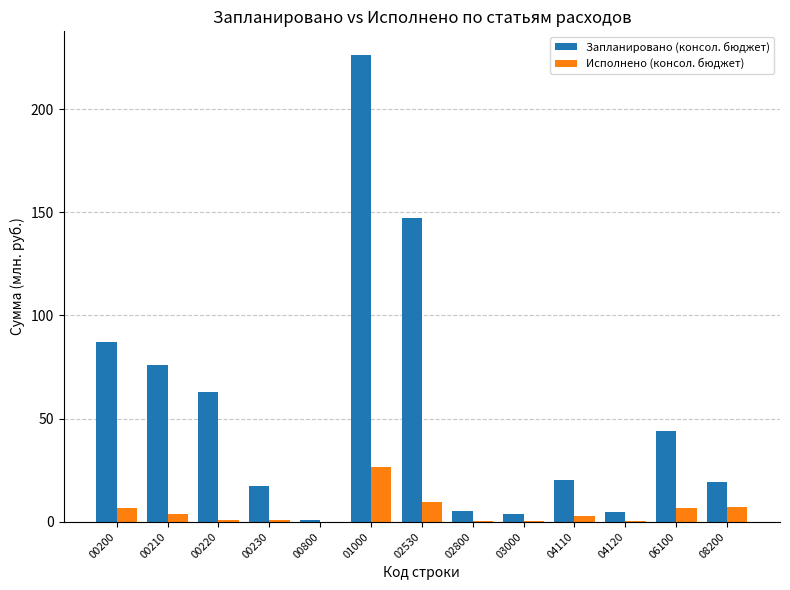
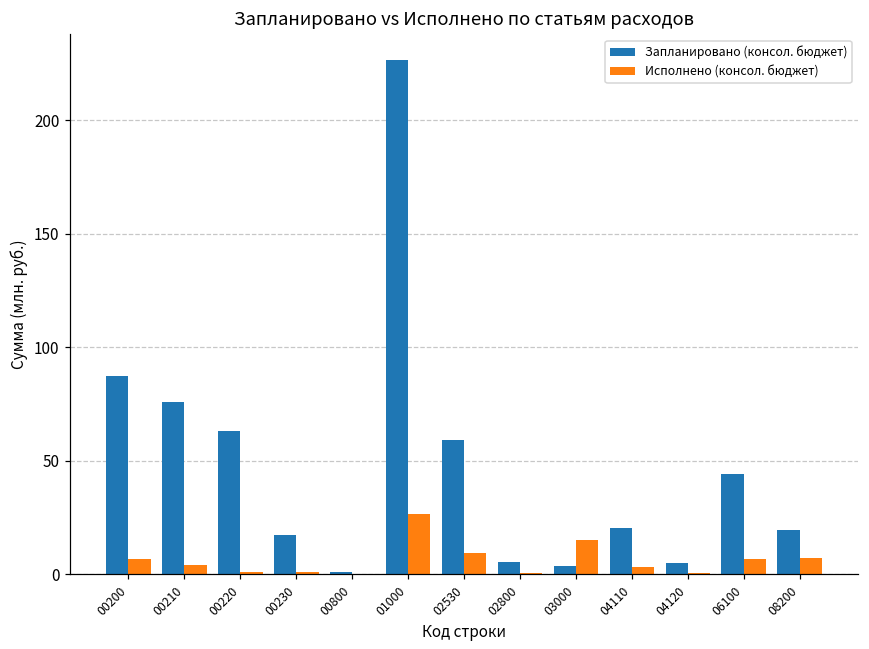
Запланировано (консол. бюджет), 02530: 147 -> 59
Исполнено (консол. бюджет), 03000: 1 -> 15
